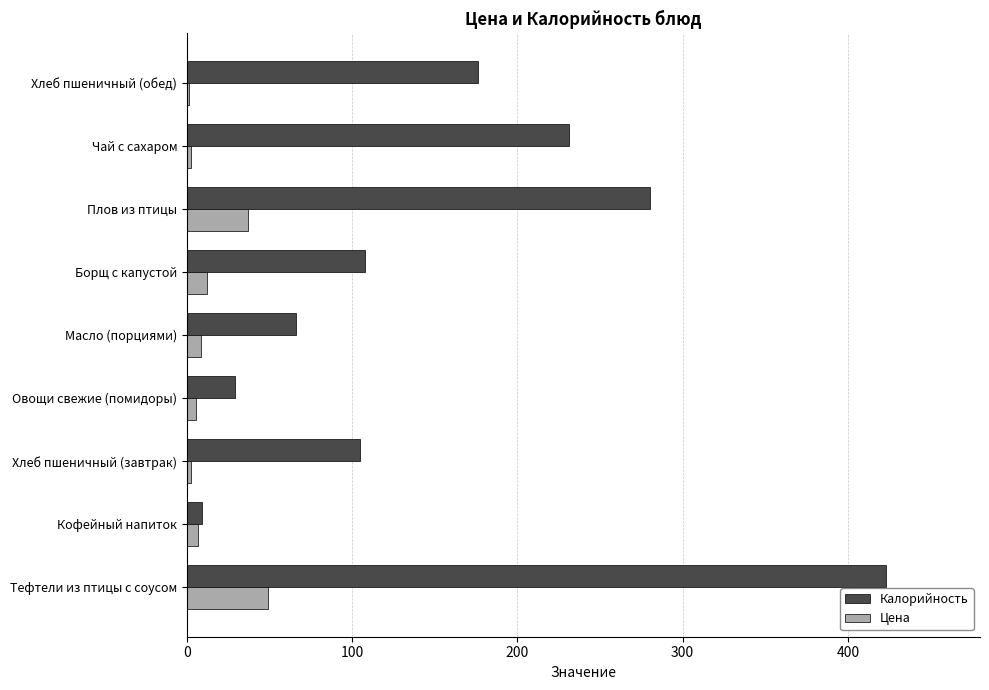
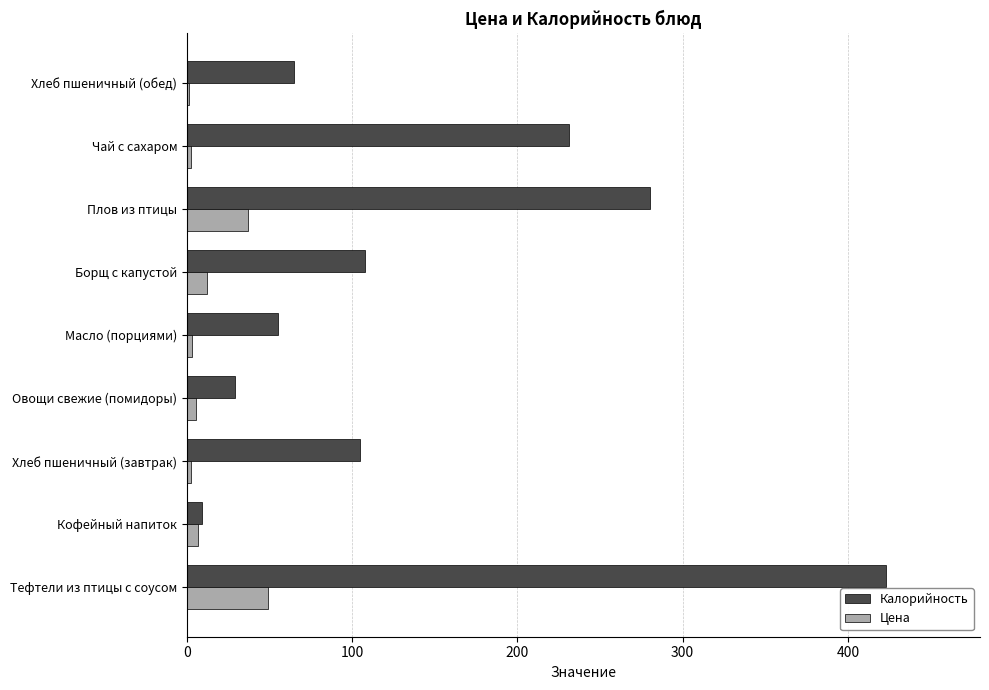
Калорийность, Хлеб пшеничный (обед): 176 -> 65
Калорийность, Масло (порциями): 66 -> 55
Цена, Масло (порциями): 8 -> 3
